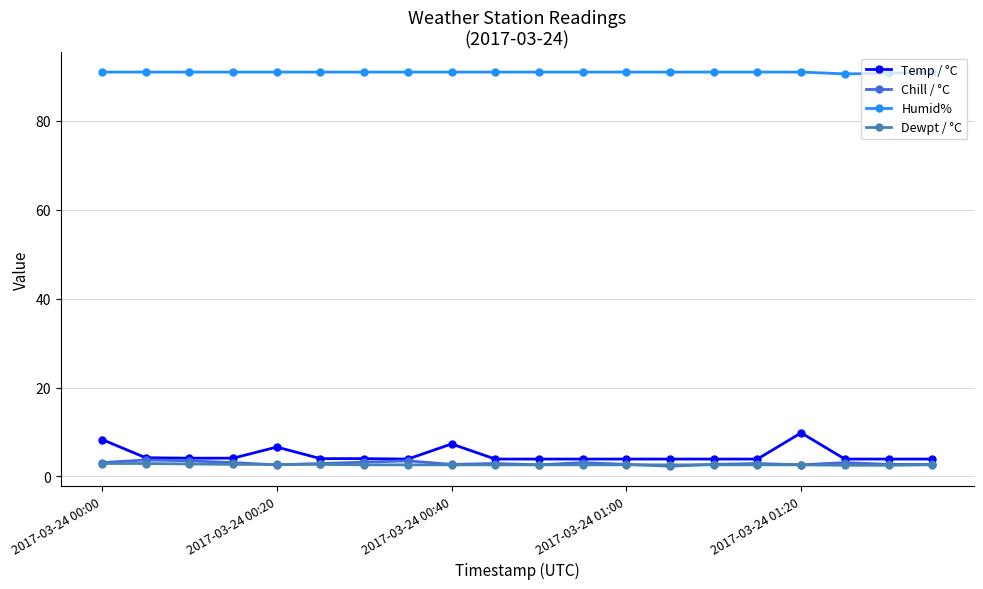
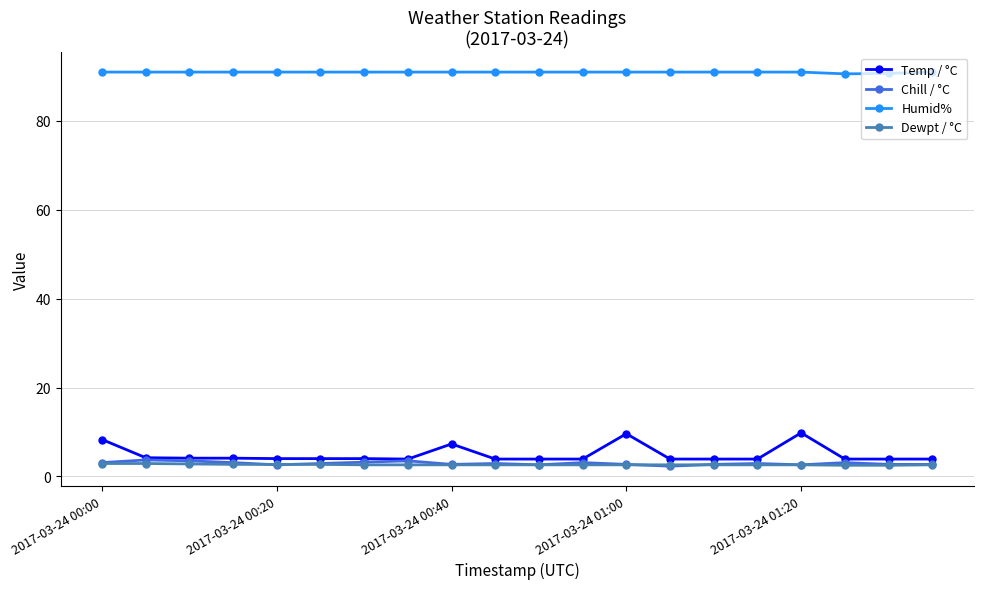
Temp / °C, 2017-03-24 00:20: 7 -> 4
Temp / °C, 2017-03-24 01:00: 4 -> 10
